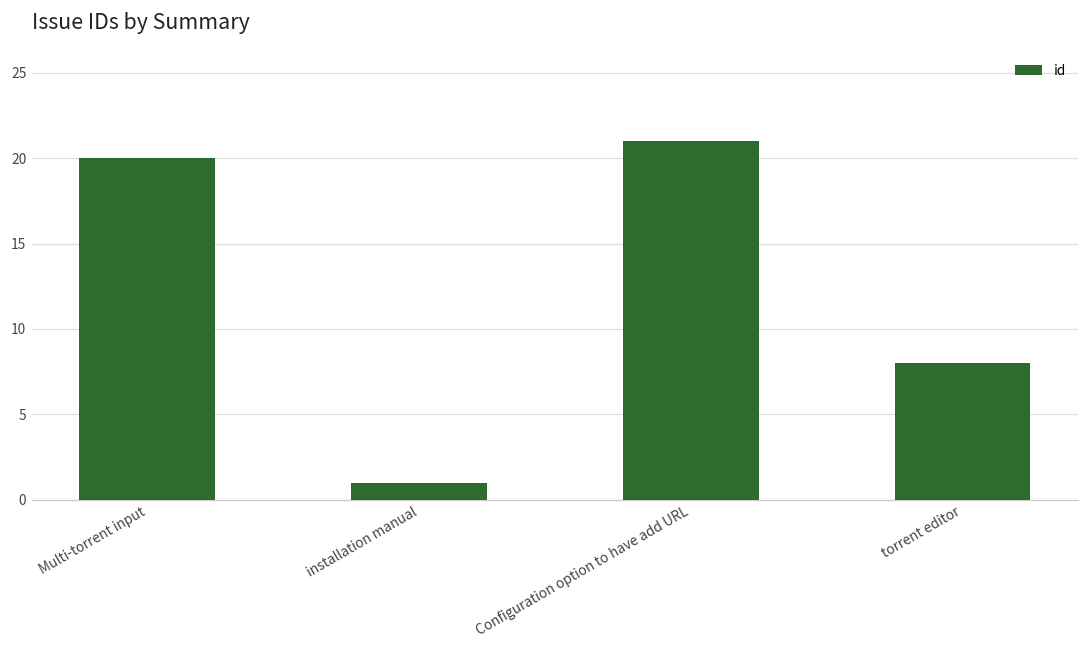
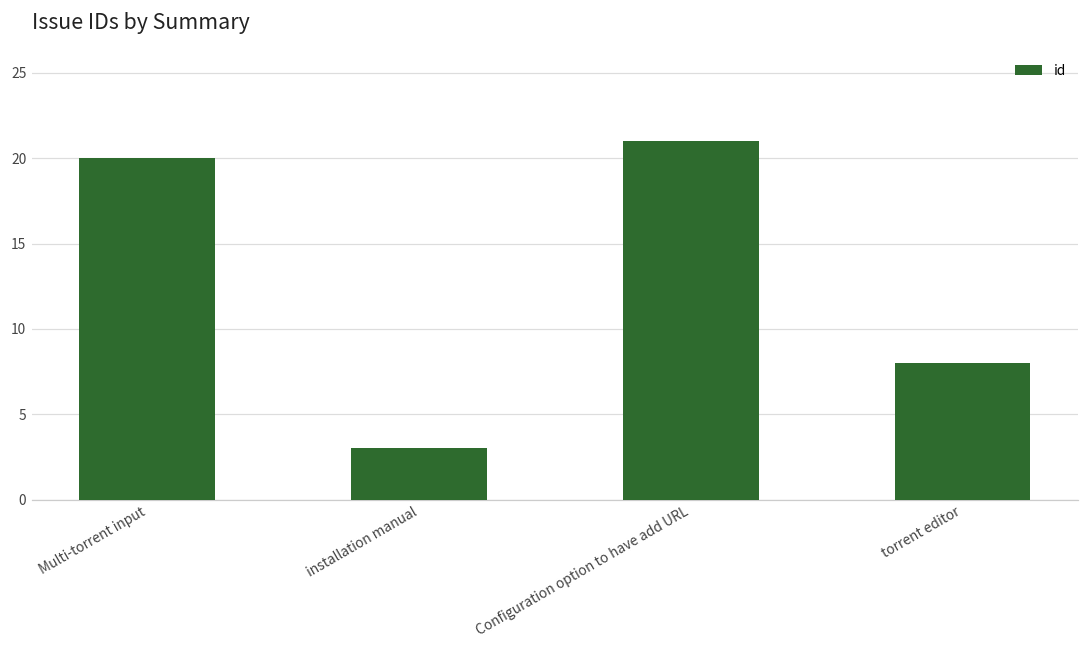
installation manual: 1 -> 3
